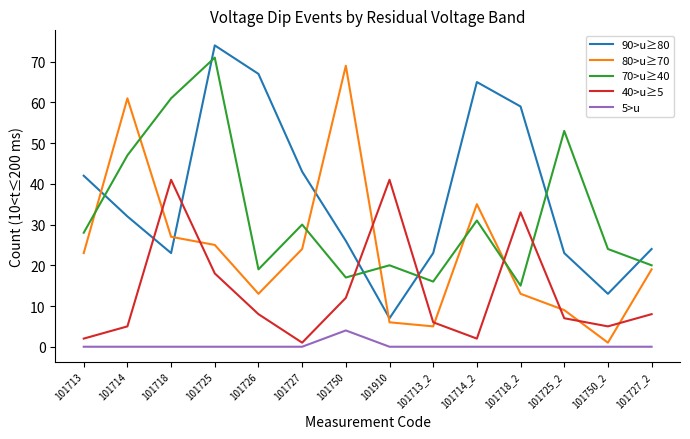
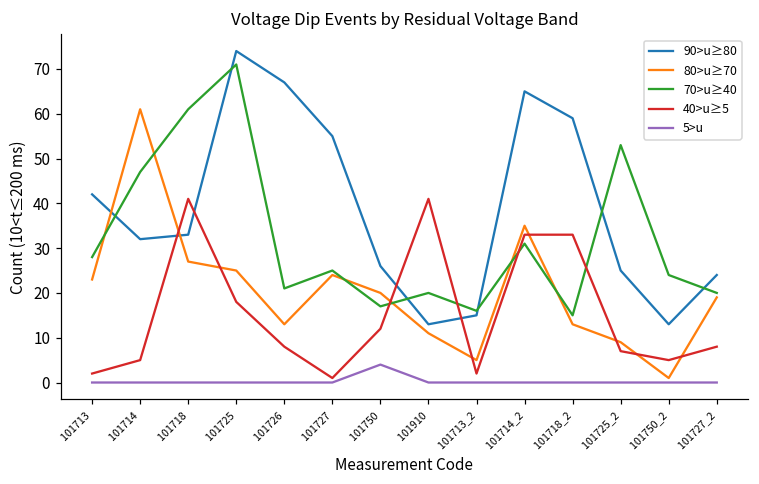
90>u≥80, 101718: 23 -> 33
70>u≥40, 101726: 19 -> 21
90>u≥80, 101727: 43 -> 55
70>u≥40, 101727: 30 -> 25
80>u≥70, 101750: 69 -> 20
90>u≥80, 101910: 7 -> 13
80>u≥70, 101910: 6 -> 11
90>u≥80, 101713_2: 23 -> 15
40>u≥5, 101713_2: 6 -> 2
40>u≥5, 101714_2: 2 -> 33
90>u≥80, 101725_2: 23 -> 25
